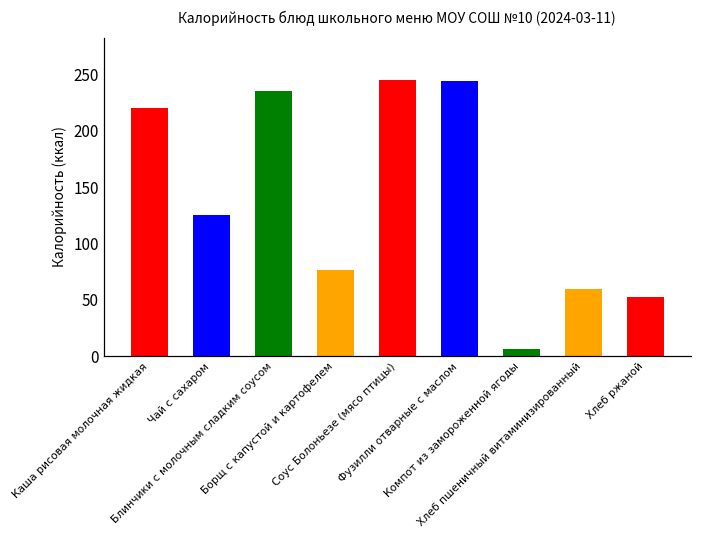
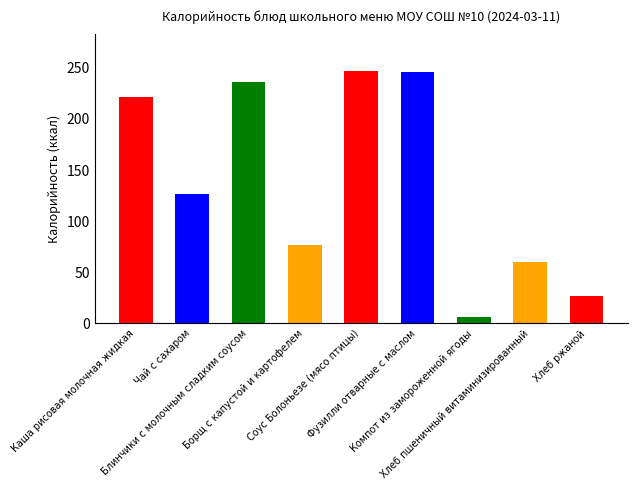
Хлеб ржаной: 52 -> 26
